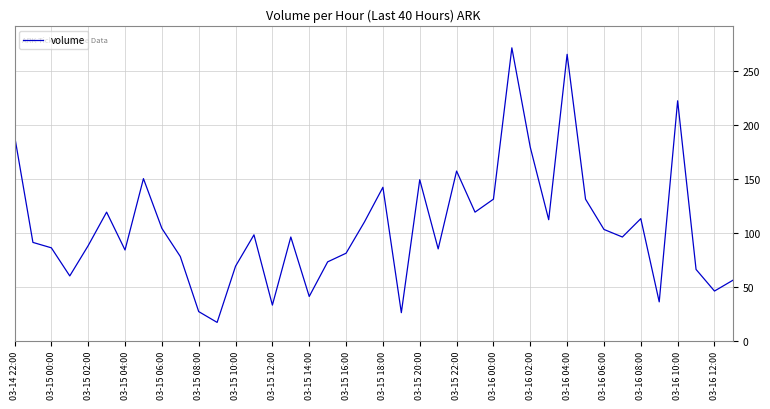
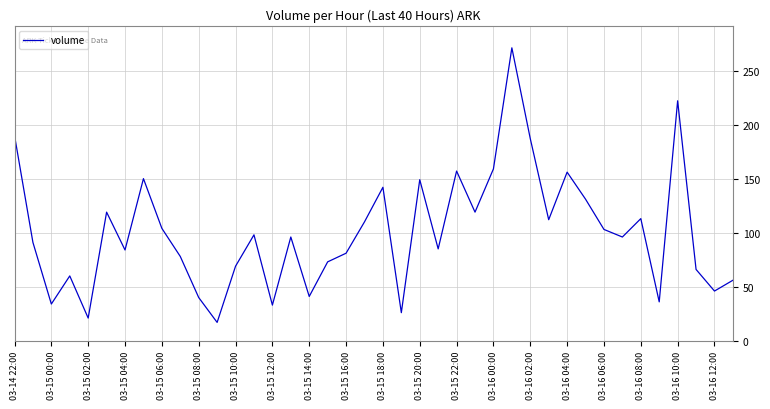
03-15 00:00: 86 -> 34
03-15 02:00: 88 -> 21
03-15 08:00: 27 -> 40
03-16 00:00: 131 -> 159
03-16 02:00: 179 -> 187
03-16 04:00: 265 -> 156
